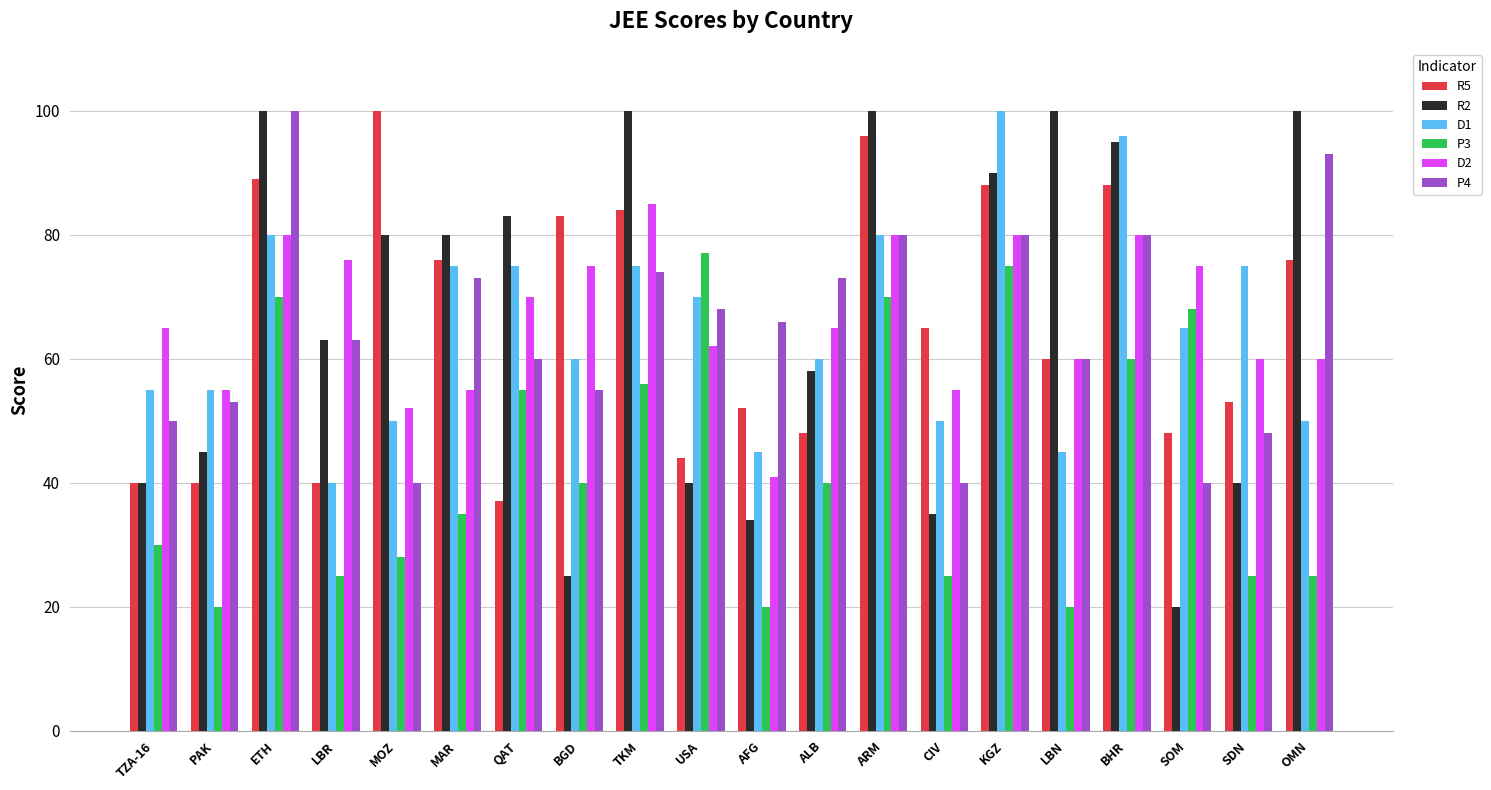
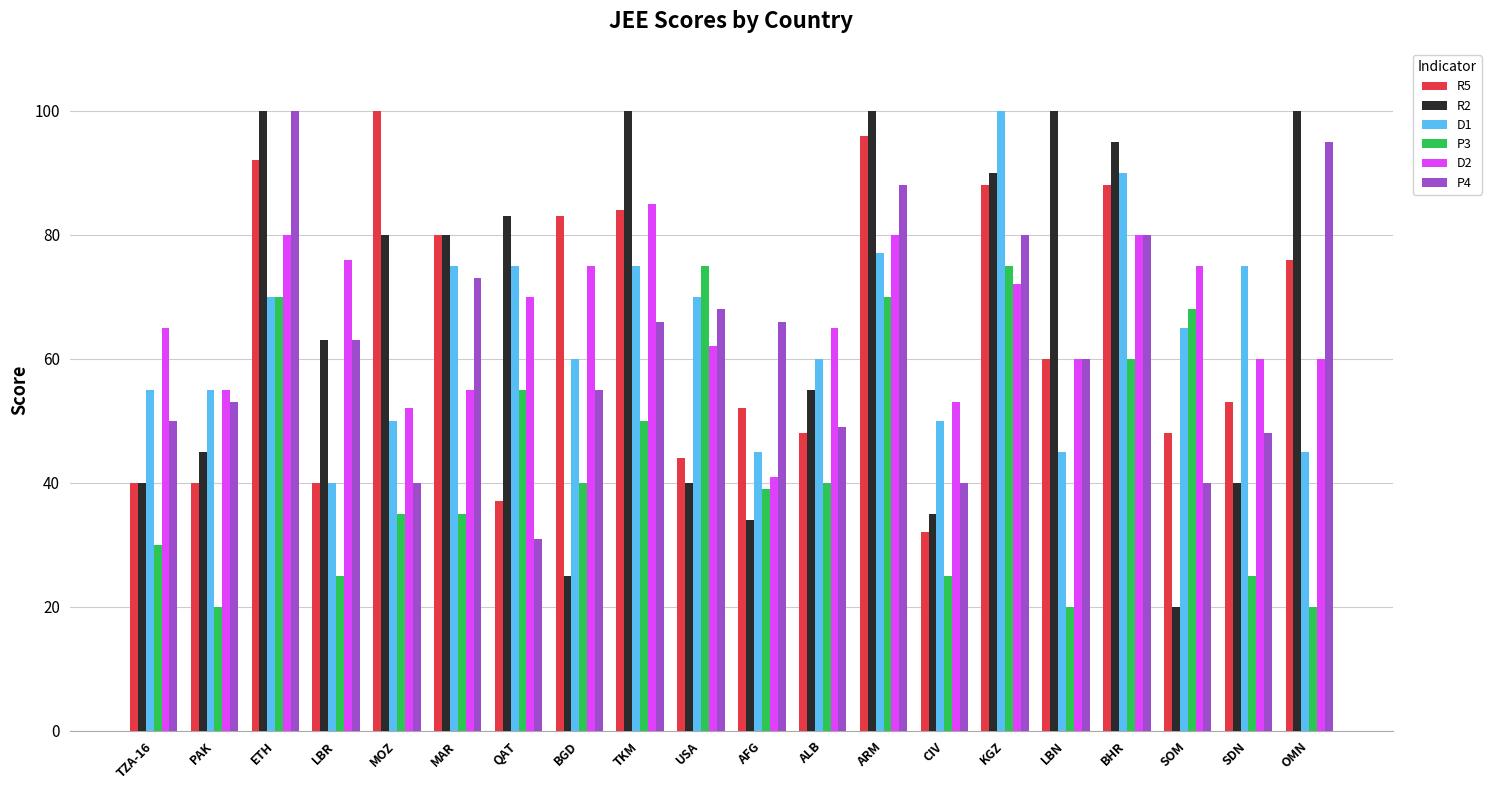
R5, ETH: 89 -> 92
D1, ETH: 80 -> 70
P3, MOZ: 28 -> 35
R5, MAR: 76 -> 80
P4, QAT: 60 -> 31
P3, TKM: 56 -> 50
P4, TKM: 74 -> 66
P3, USA: 77 -> 75
P3, AFG: 20 -> 39
R2, ALB: 58 -> 55
P4, ALB: 73 -> 49
D1, ARM: 80 -> 77
P4, ARM: 80 -> 88
R5, CIV: 65 -> 32
D2, CIV: 55 -> 53
D2, KGZ: 80 -> 72
D1, BHR: 96 -> 90
D1, OMN: 50 -> 45
P3, OMN: 25 -> 20
P4, OMN: 93 -> 95
